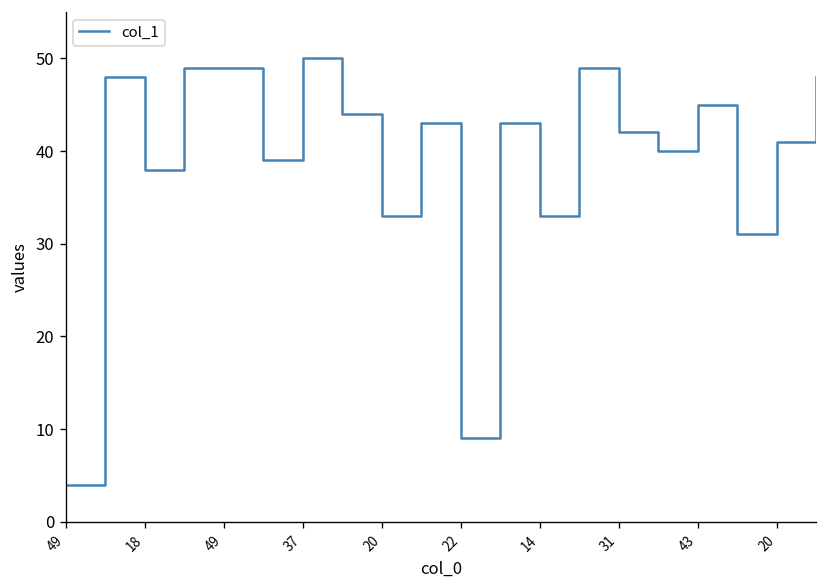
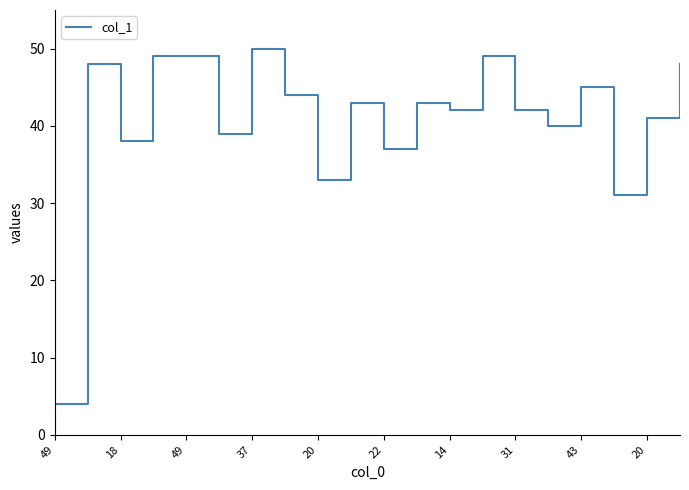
22: 9 -> 37
14: 33 -> 42
